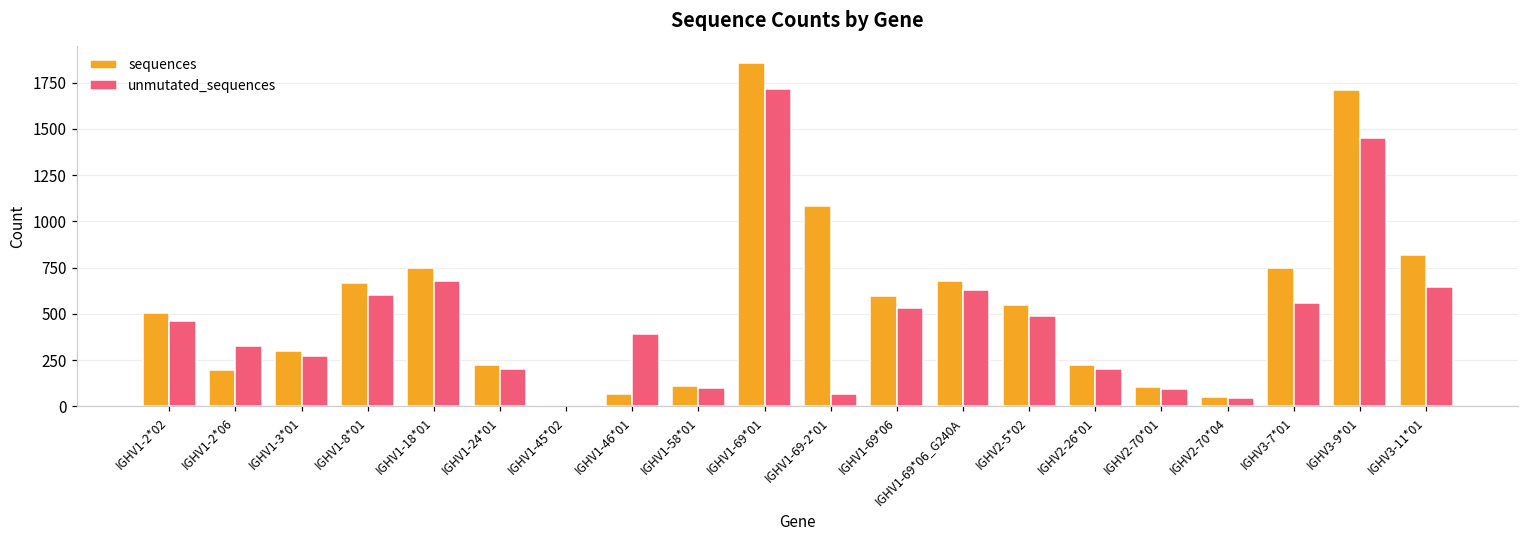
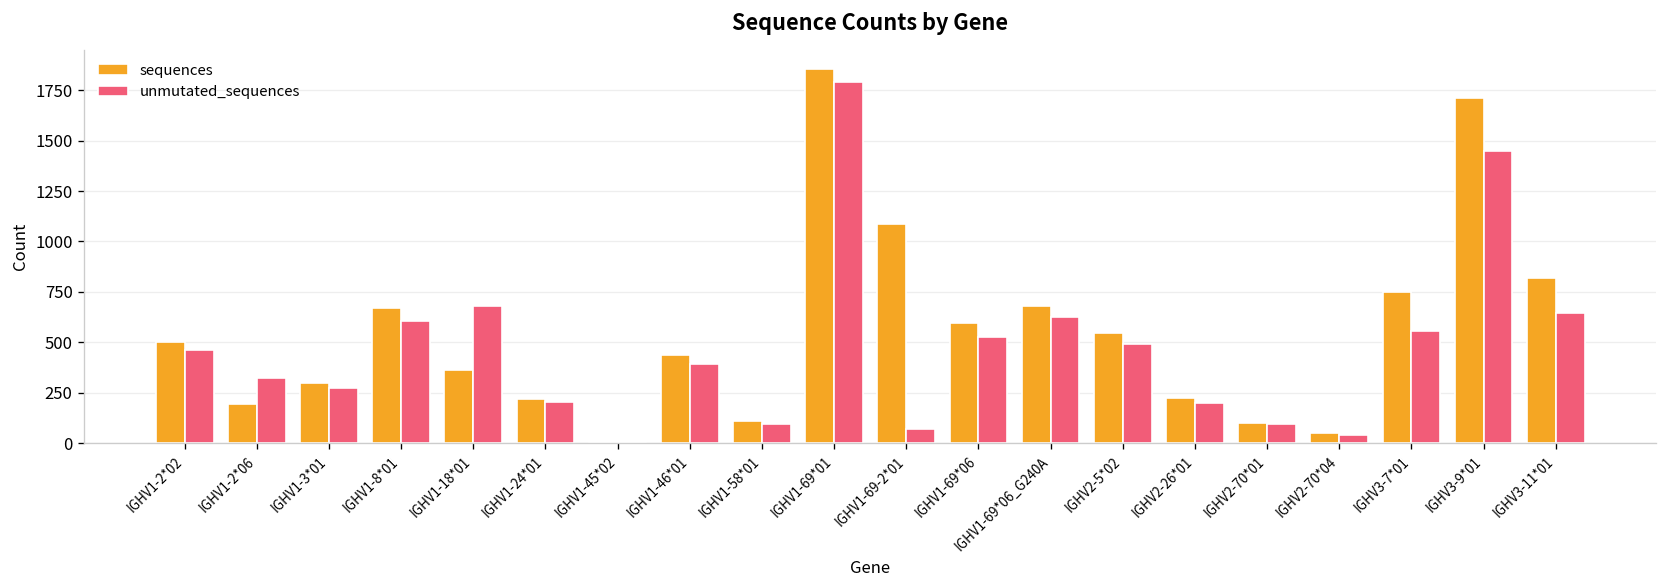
sequences, IGHV1-18*01: 750 -> 360
sequences, IGHV1-46*01: 70 -> 440
unmutated_sequences, IGHV1-69*01: 1720 -> 1790
